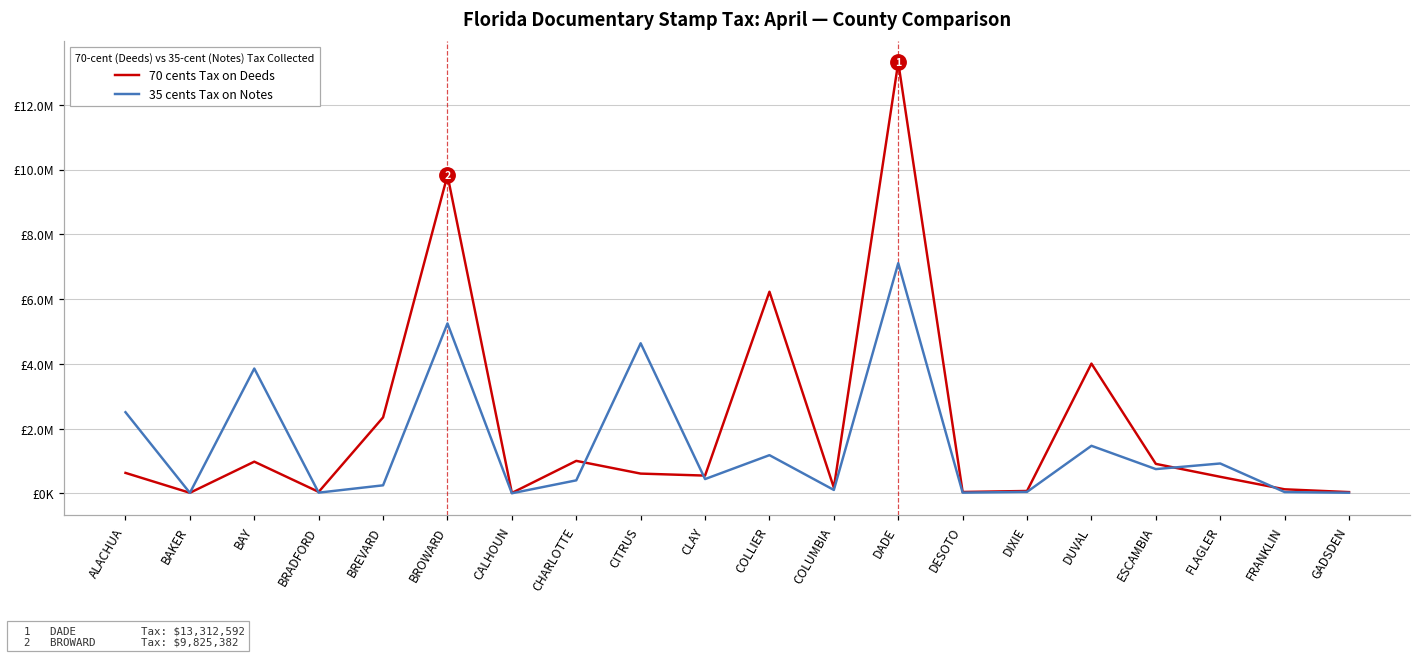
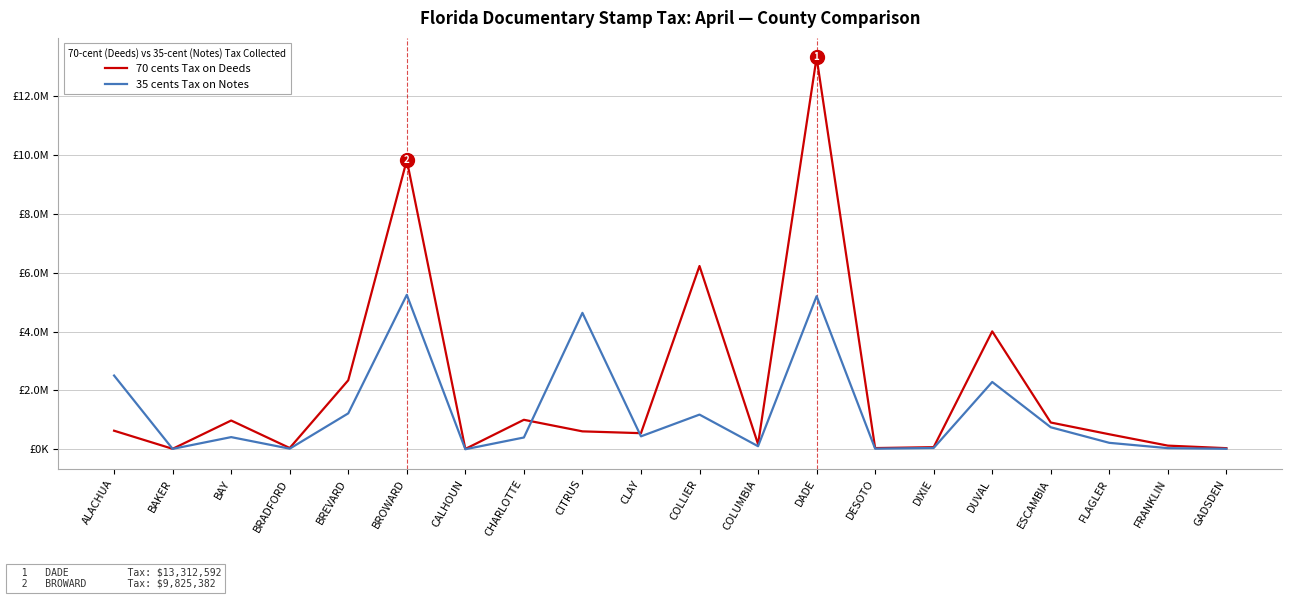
35 cents Tax on Notes, BAY: £3900000 -> £400000
35 cents Tax on Notes, BREVARD: £200000 -> £1200000
35 cents Tax on Notes, DADE: £7100000 -> £5200000
35 cents Tax on Notes, DUVAL: £1500000 -> £2300000
35 cents Tax on Notes, FLAGLER: £900000 -> £200000
